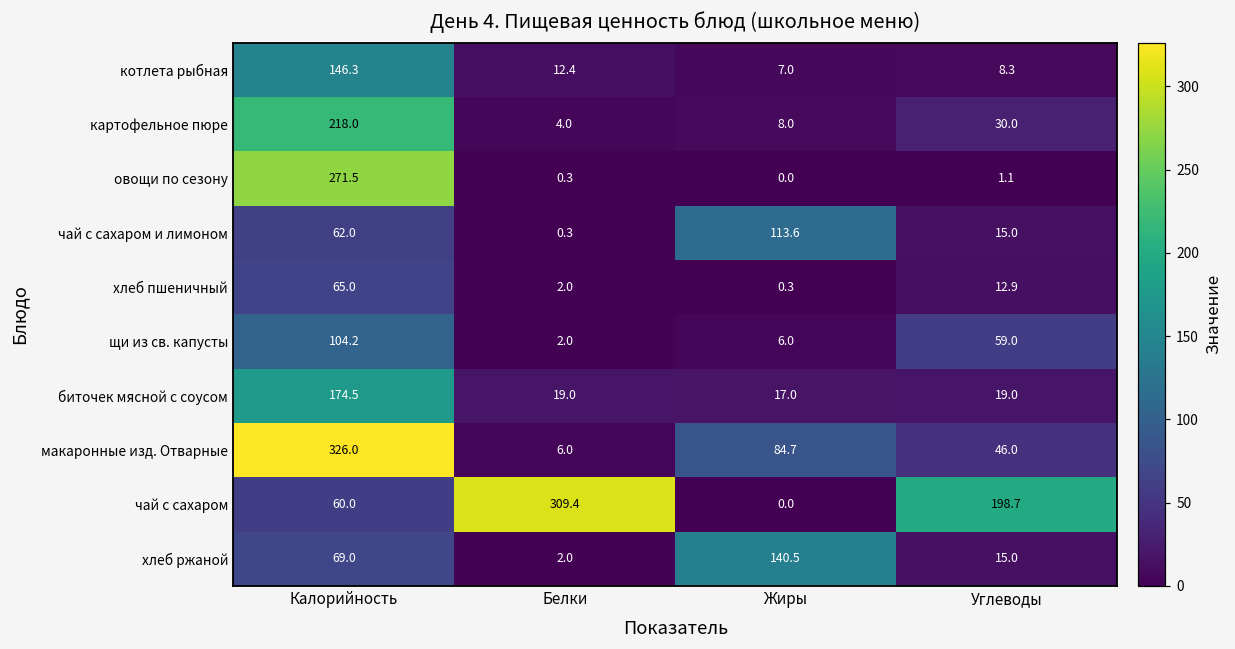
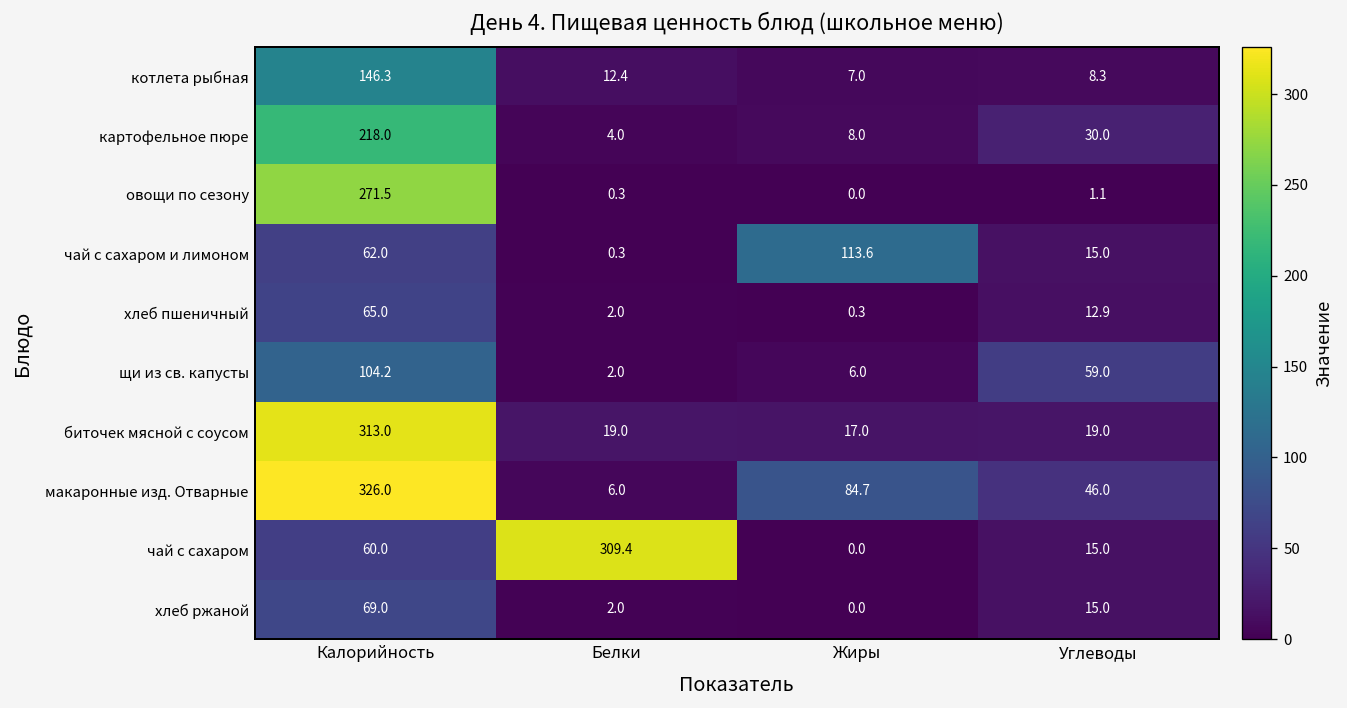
биточек мясной с соусом, Калорийность: 174.5 -> 313.0
чай с сахаром, Углеводы: 198.7 -> 15.0
хлеб ржаной, Жиры: 140.5 -> 0.0
